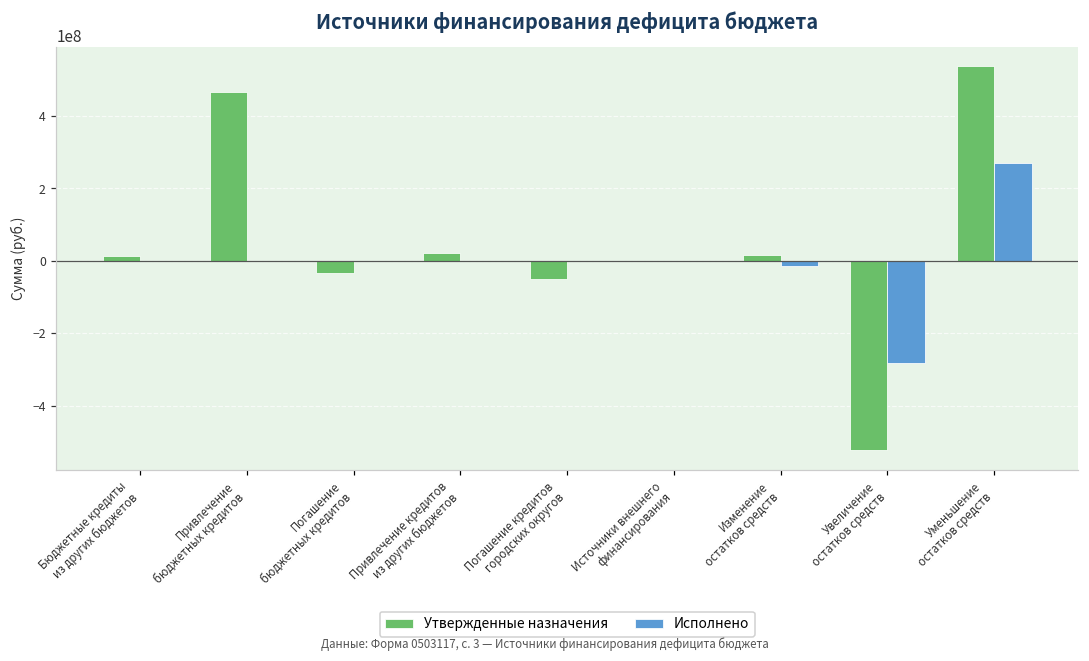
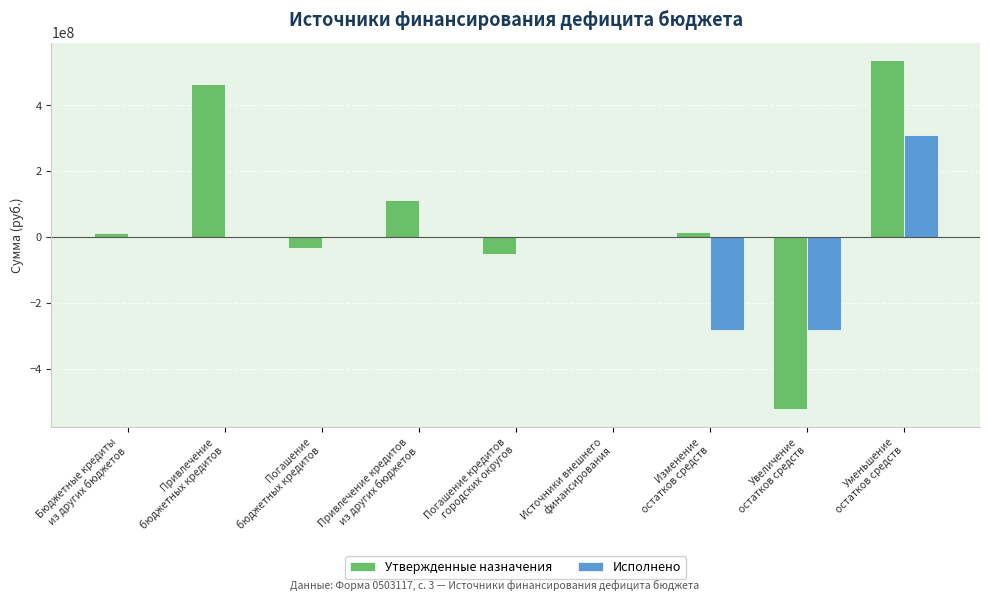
Утвержденные назначения, Привлечение кредитов из других бюджетов: 20000000 -> 110000000
Исполнено, Изменение остатков средств: -10000000 -> -280000000
Исполнено, Уменьшение остатков средств: 270000000 -> 310000000
